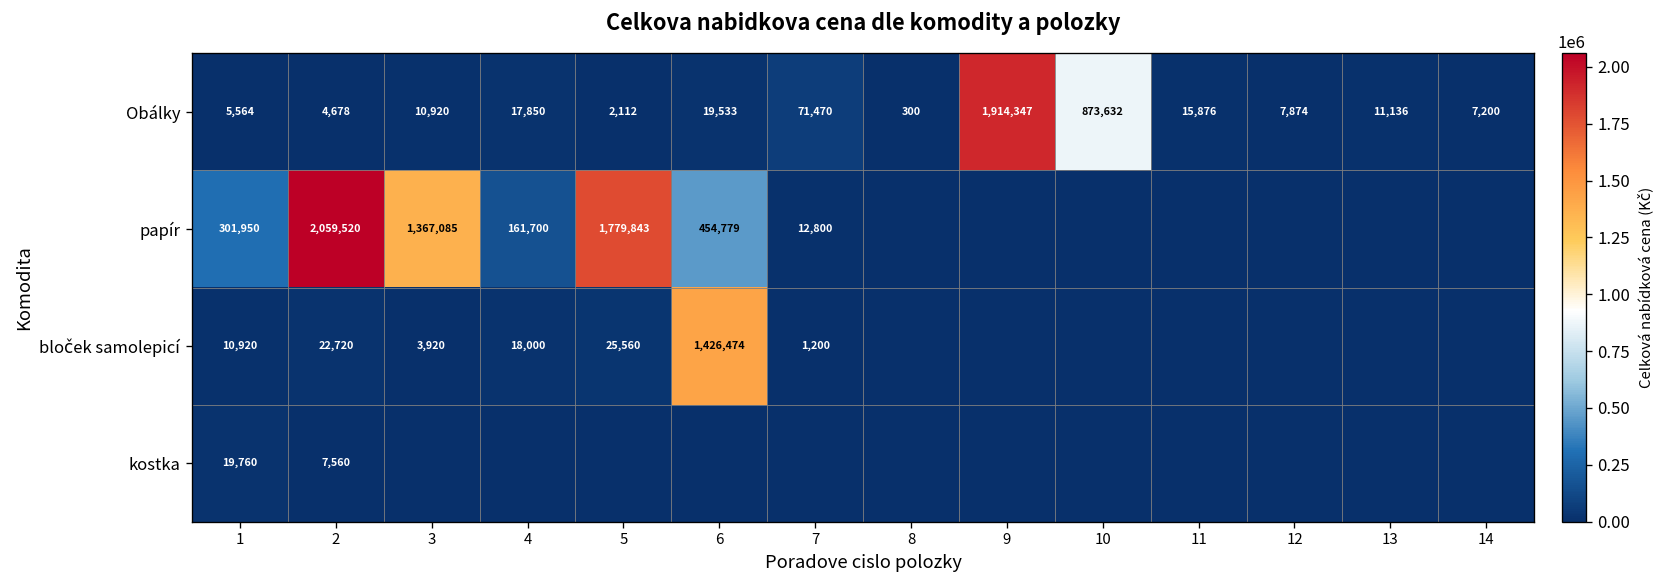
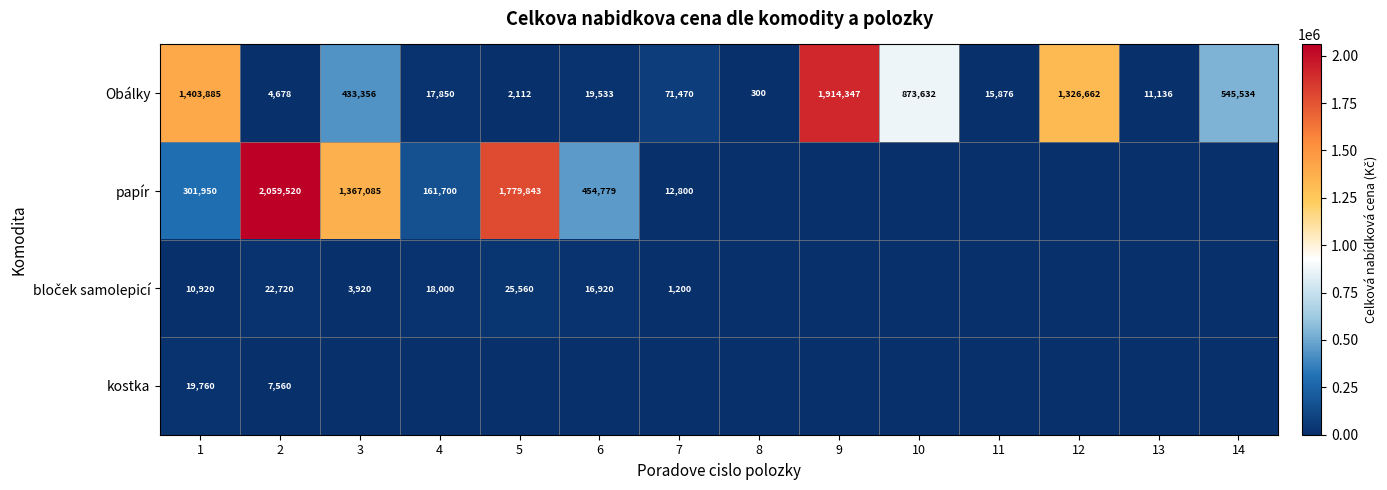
Obálky, 1: 5,564 -> 1,403,885
Obálky, 3: 10,920 -> 433,356
Obálky, 12: 7,874 -> 1,326,662
Obálky, 14: 7,200 -> 545,534
bloček samolepicí, 6: 1,426,474 -> 16,920
